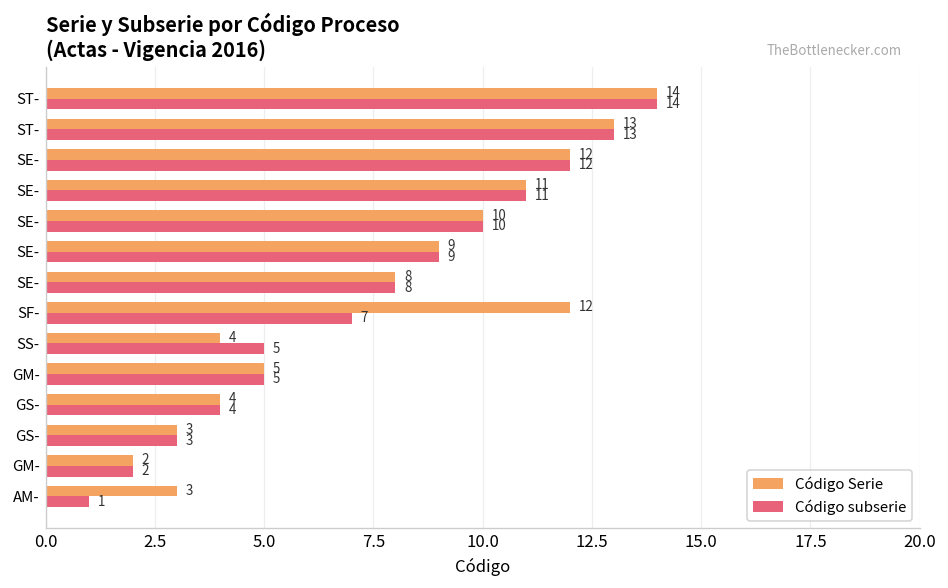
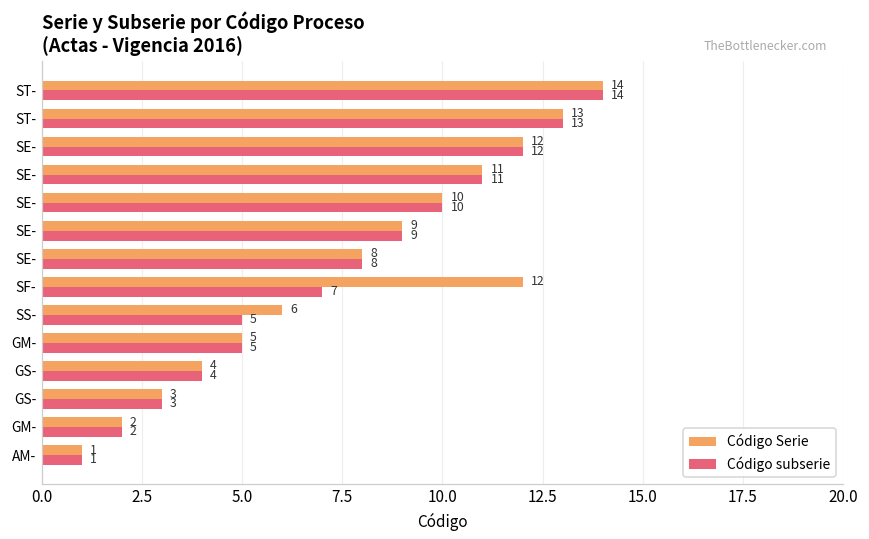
Código Serie, SS-: 4 -> 6
Código Serie, AM-: 3 -> 1
